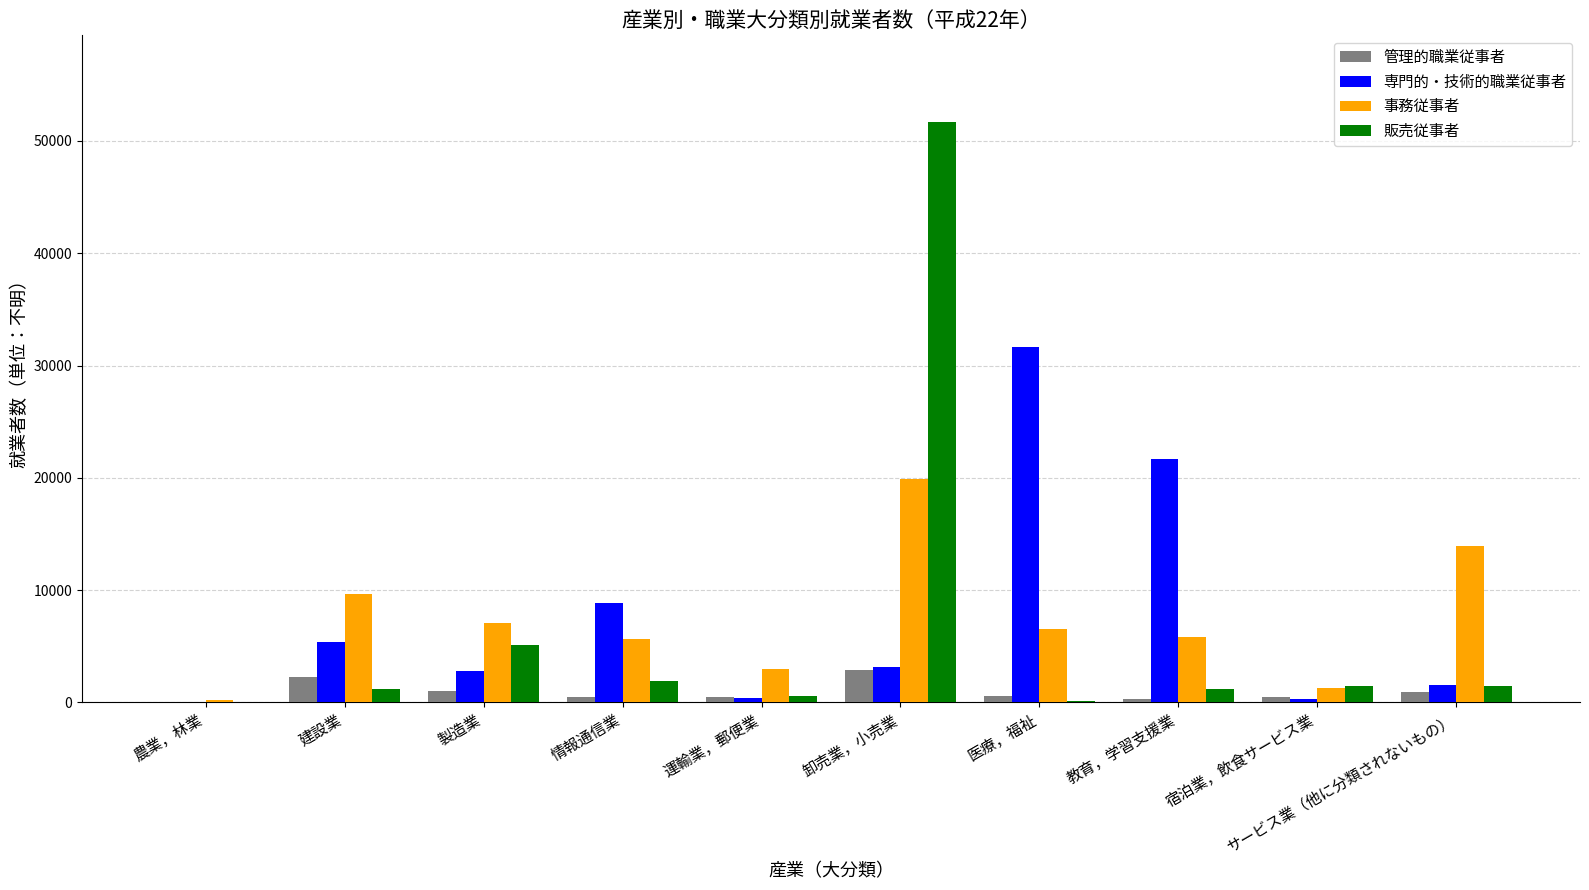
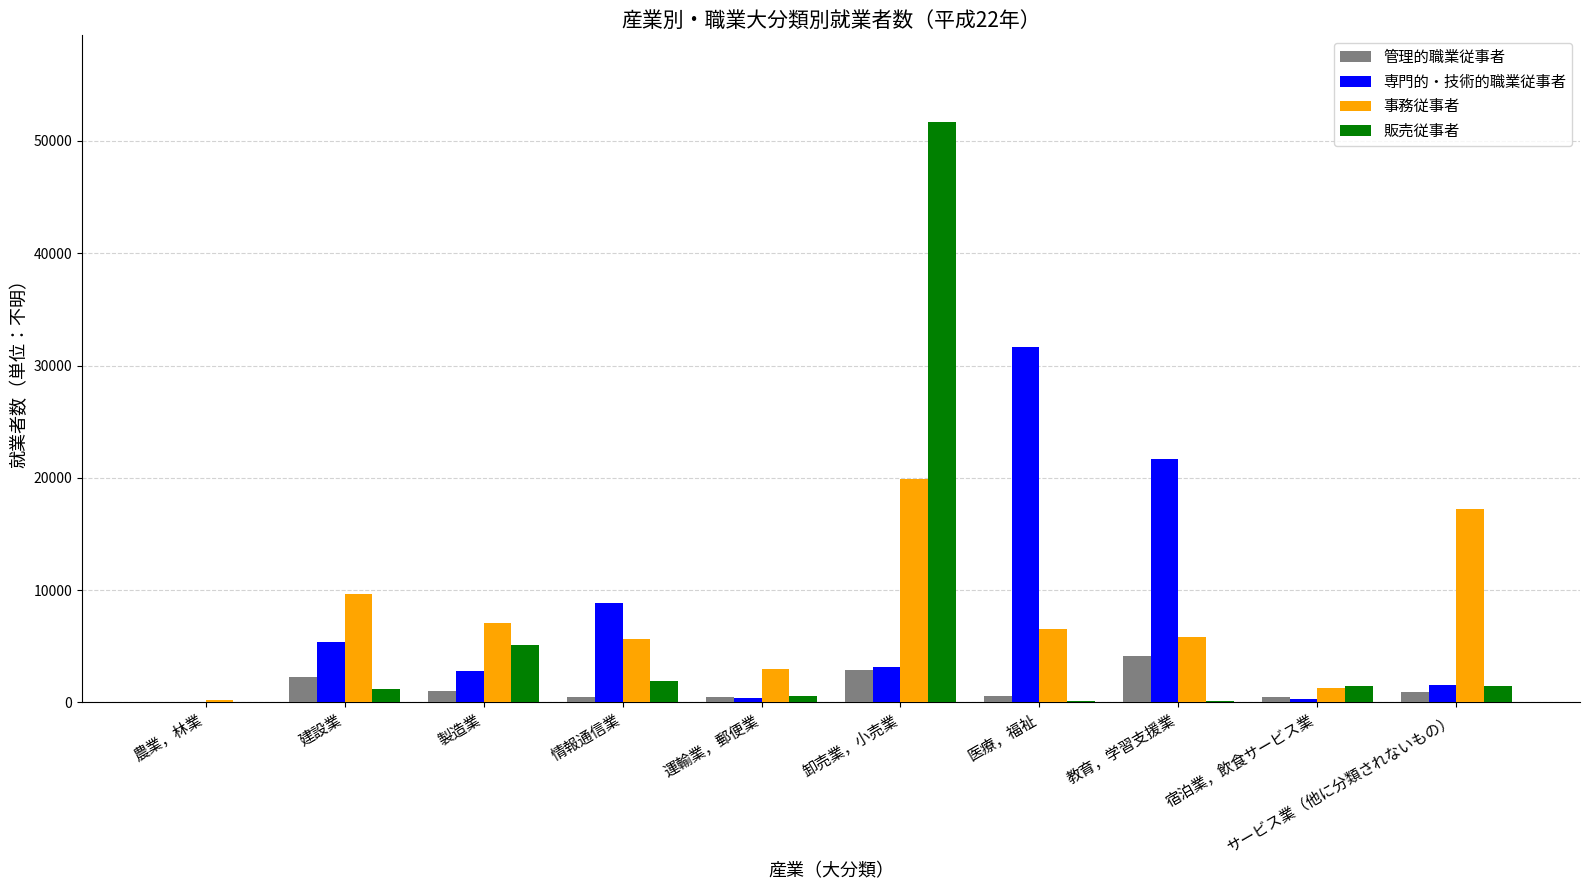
管理的職業従事者, 教育，学習支援業: 300 -> 4100
販売従事者, 教育，学習支援業: 1200 -> 100
事務従事者, サービス業（他に分類されないもの）: 13900 -> 17300
